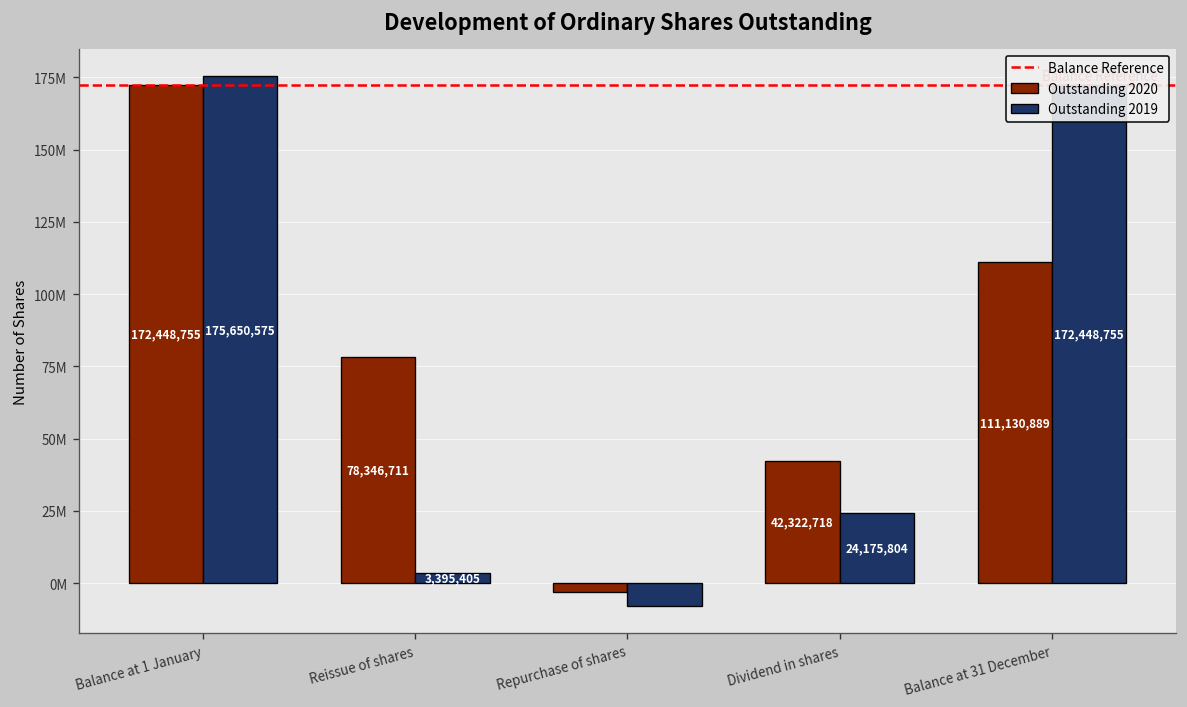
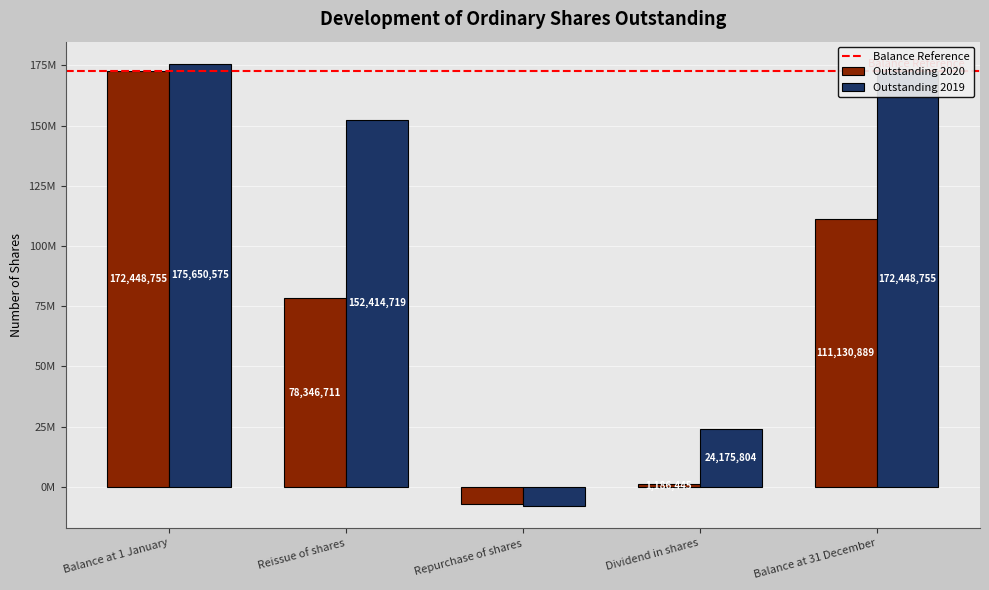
Outstanding 2019, Reissue of shares: 3,395,405 -> 152,414,719
Outstanding 2020, Repurchase of shares: -3000000 -> -7000000
Outstanding 2020, Dividend in shares: 42000000 -> 1000000
